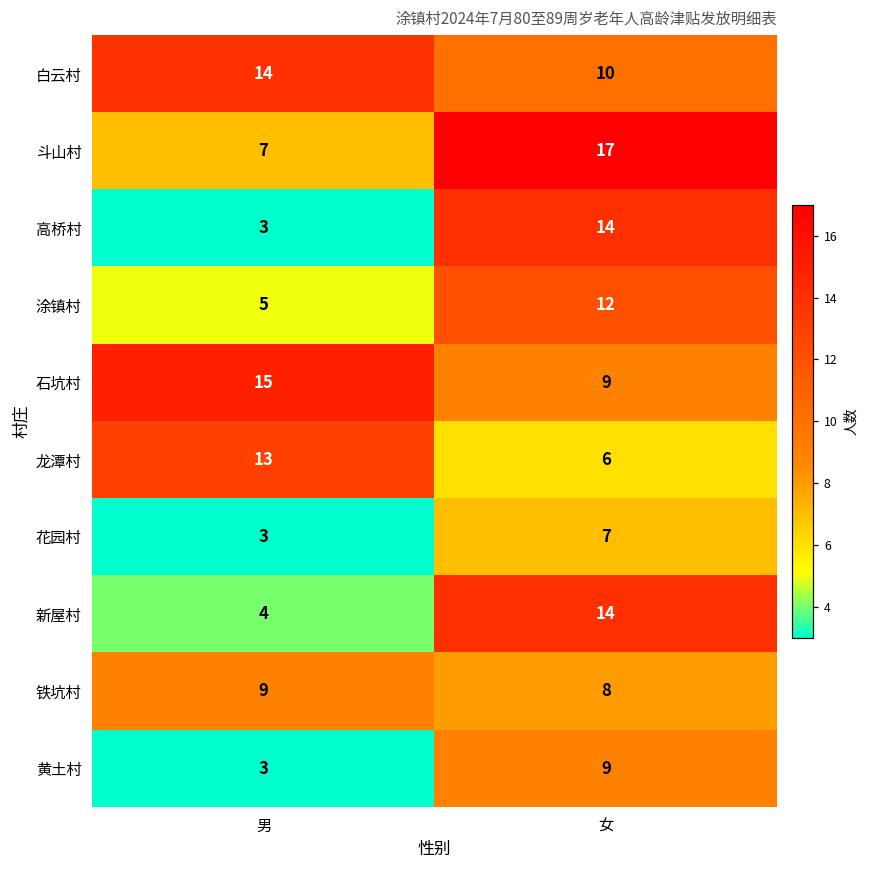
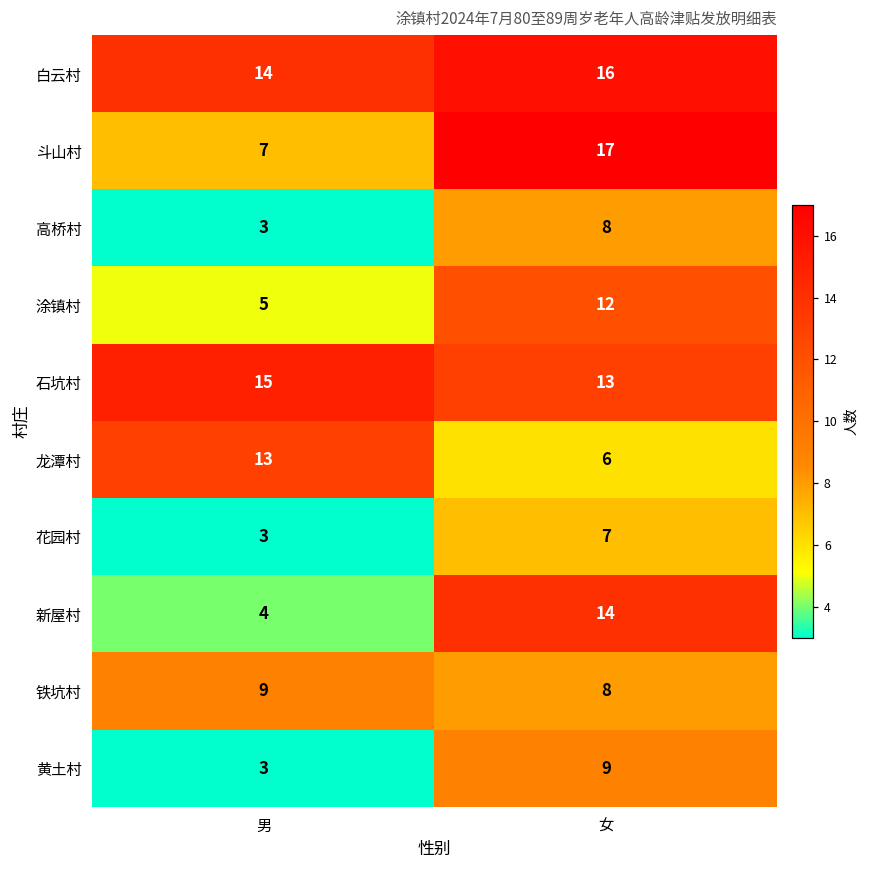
白云村, 女: 10 -> 16
高桥村, 女: 14 -> 8
石坑村, 女: 9 -> 13
